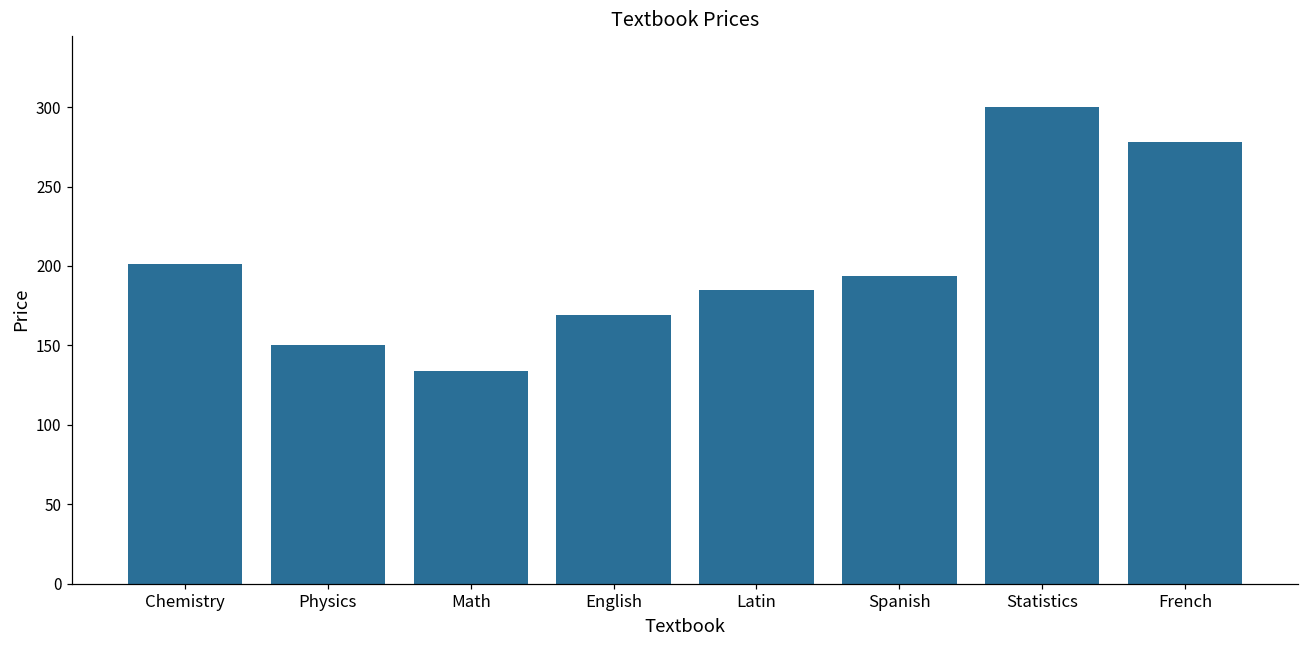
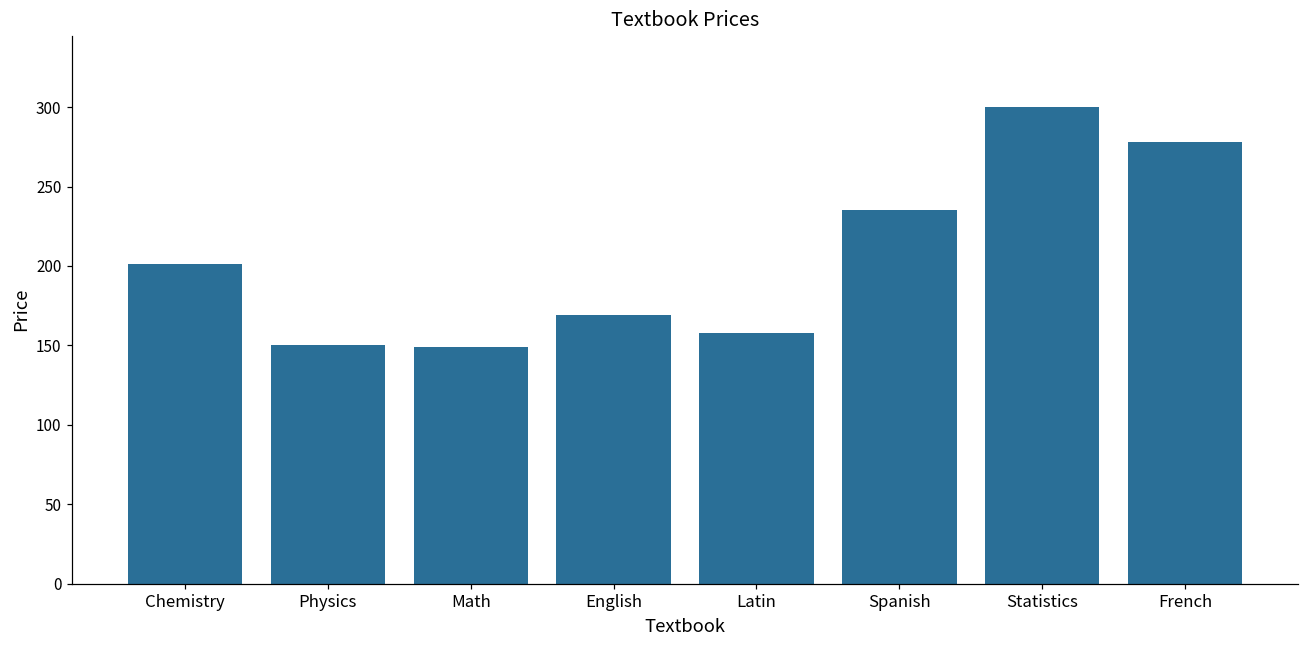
Math: 134 -> 149
Latin: 185 -> 158
Spanish: 194 -> 235
